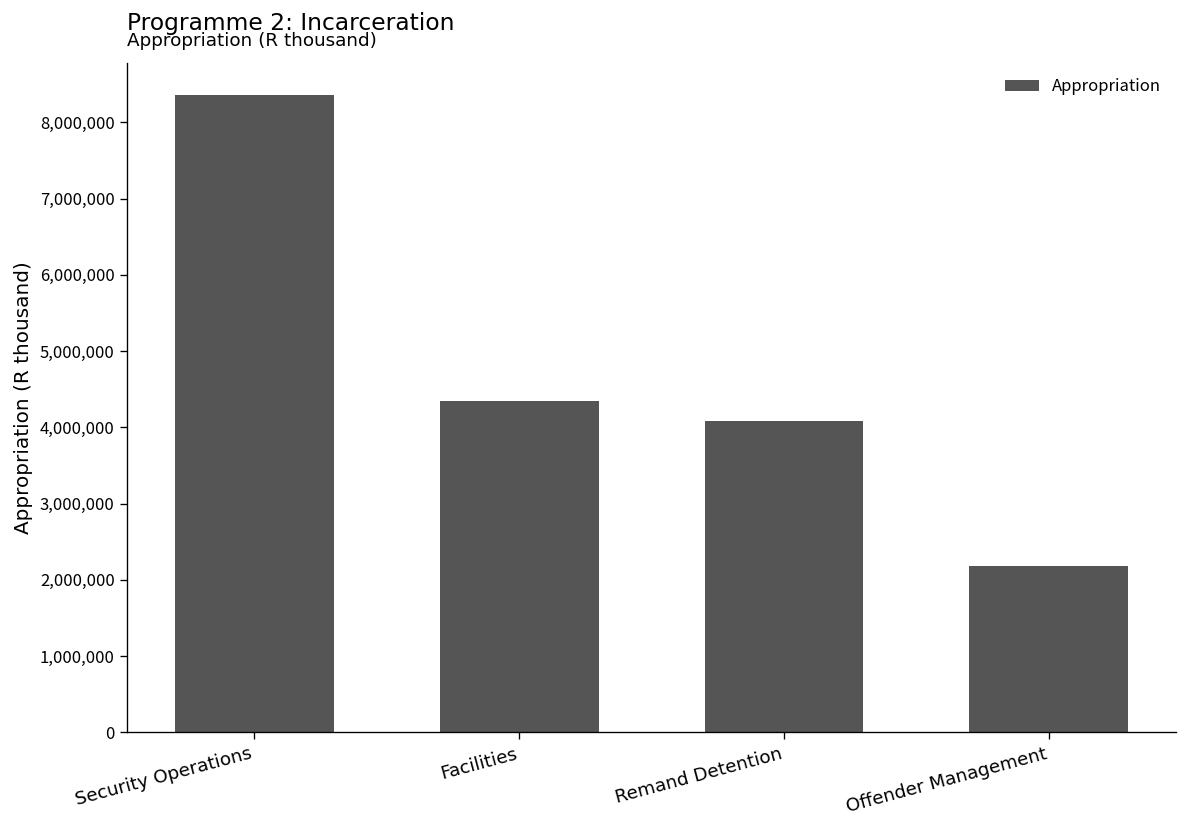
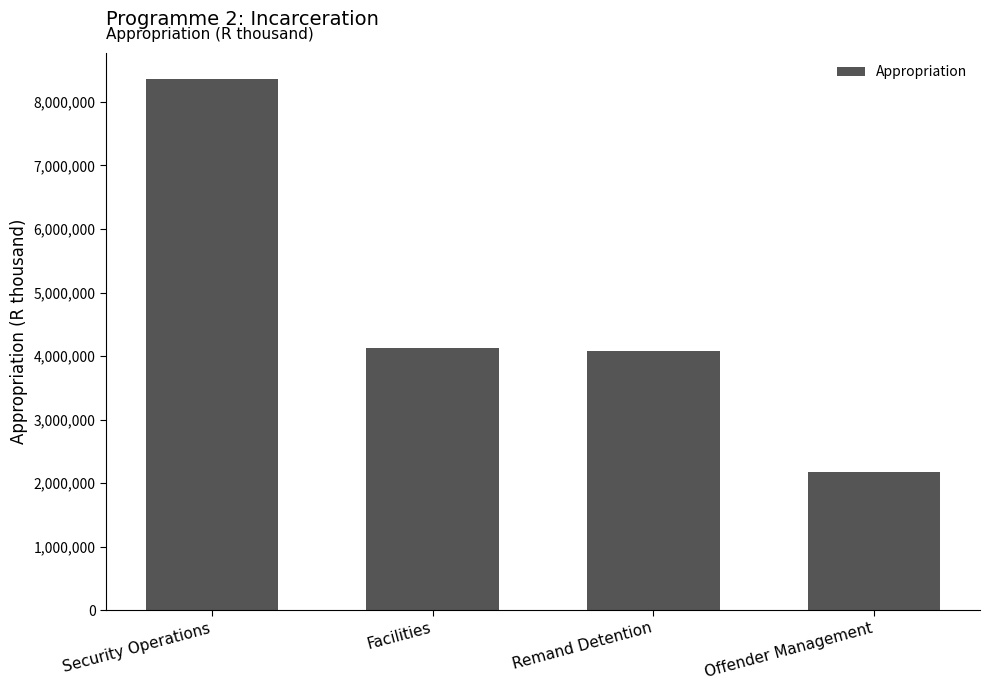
Facilities: 4,300,000 -> 4,100,000
